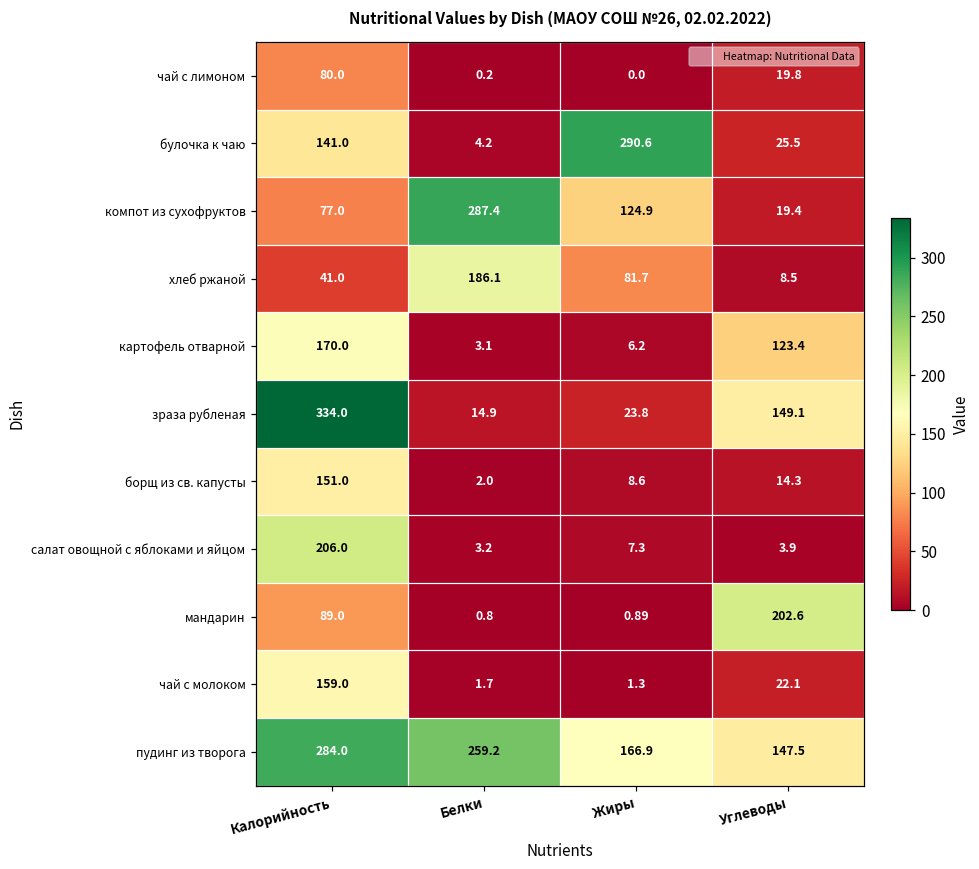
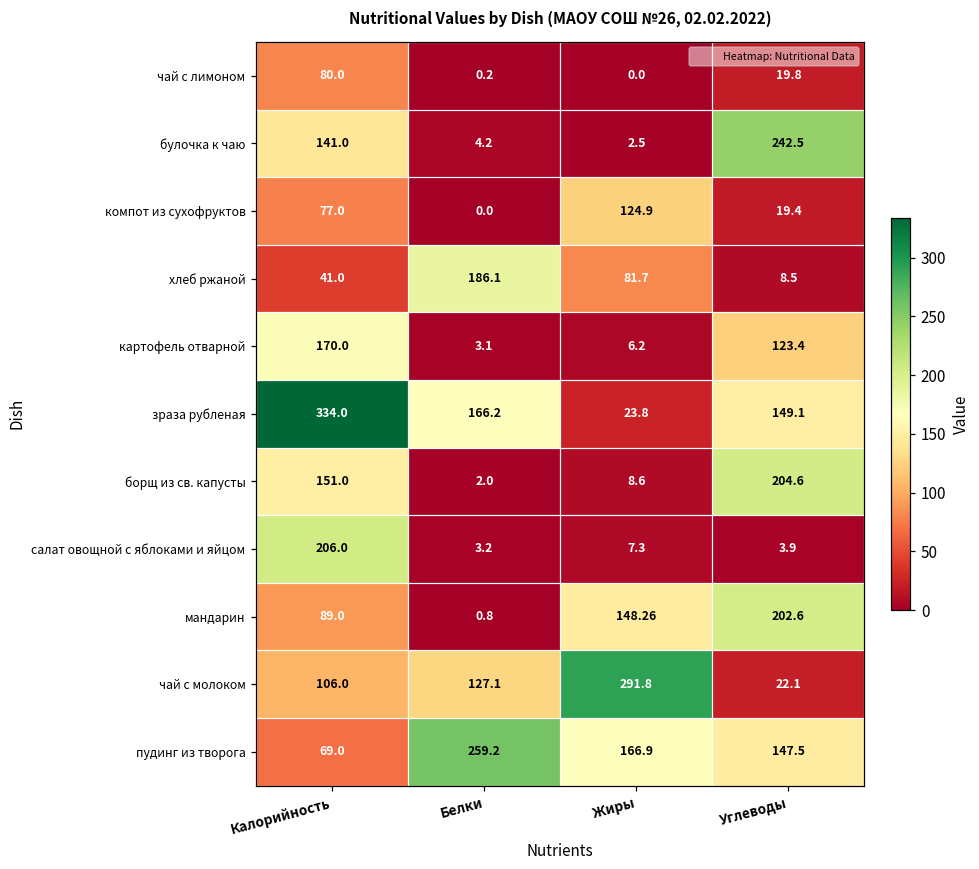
булочка к чаю, Жиры: 290.6 -> 2.5
булочка к чаю, Углеводы: 25.5 -> 242.5
компот из сухофруктов, Белки: 287.4 -> 0.0
зраза рубленая, Белки: 14.9 -> 166.2
борщ из св. капусты, Углеводы: 14.3 -> 204.6
мандарин, Жиры: 0.89 -> 148.26
чай с молоком, Калорийность: 159.0 -> 106.0
чай с молоком, Белки: 1.7 -> 127.1
чай с молоком, Жиры: 1.3 -> 291.8
пудинг из творога, Калорийность: 284.0 -> 69.0
